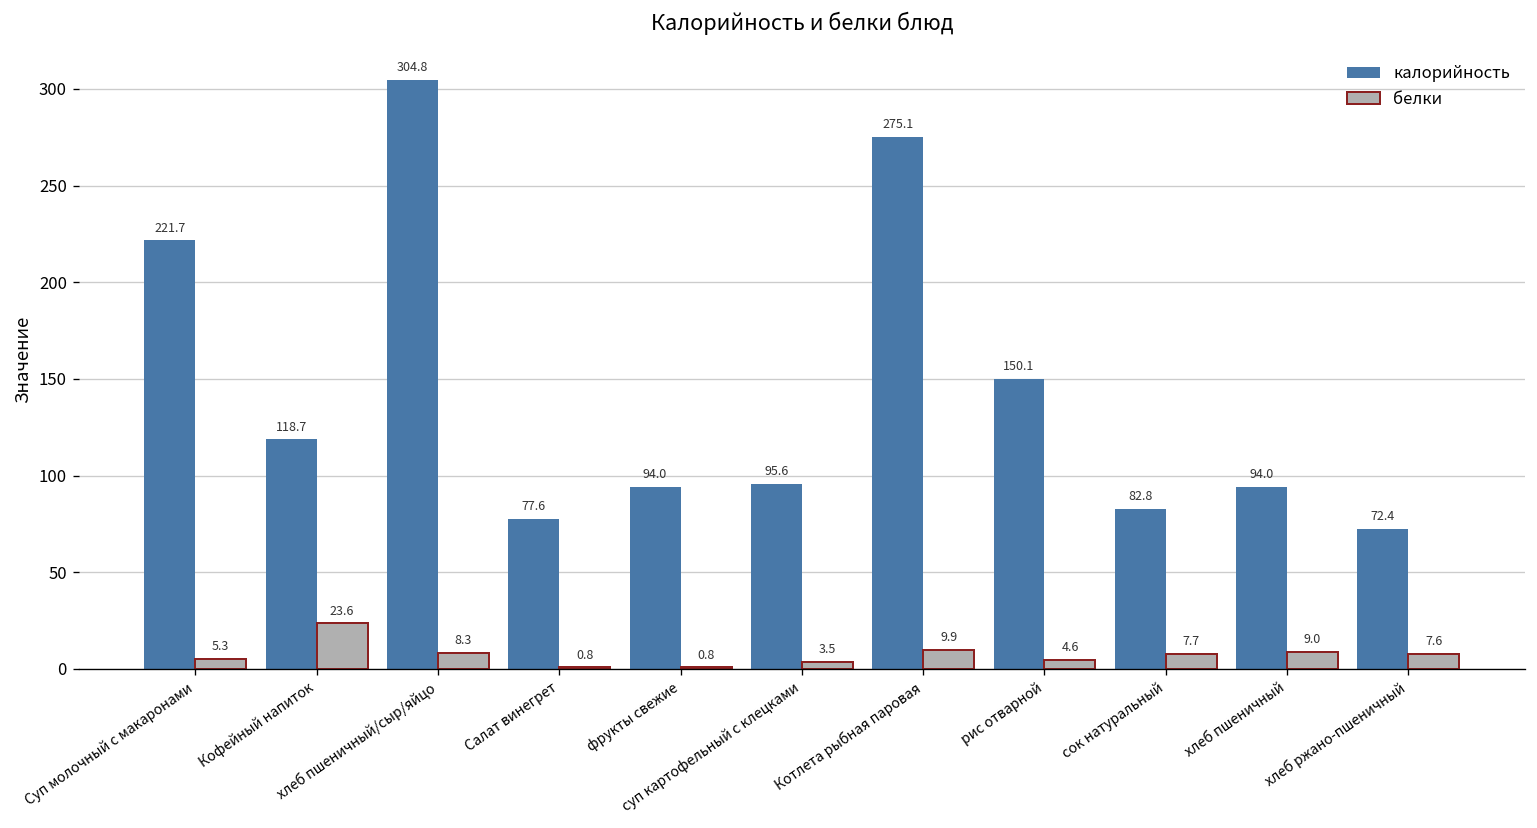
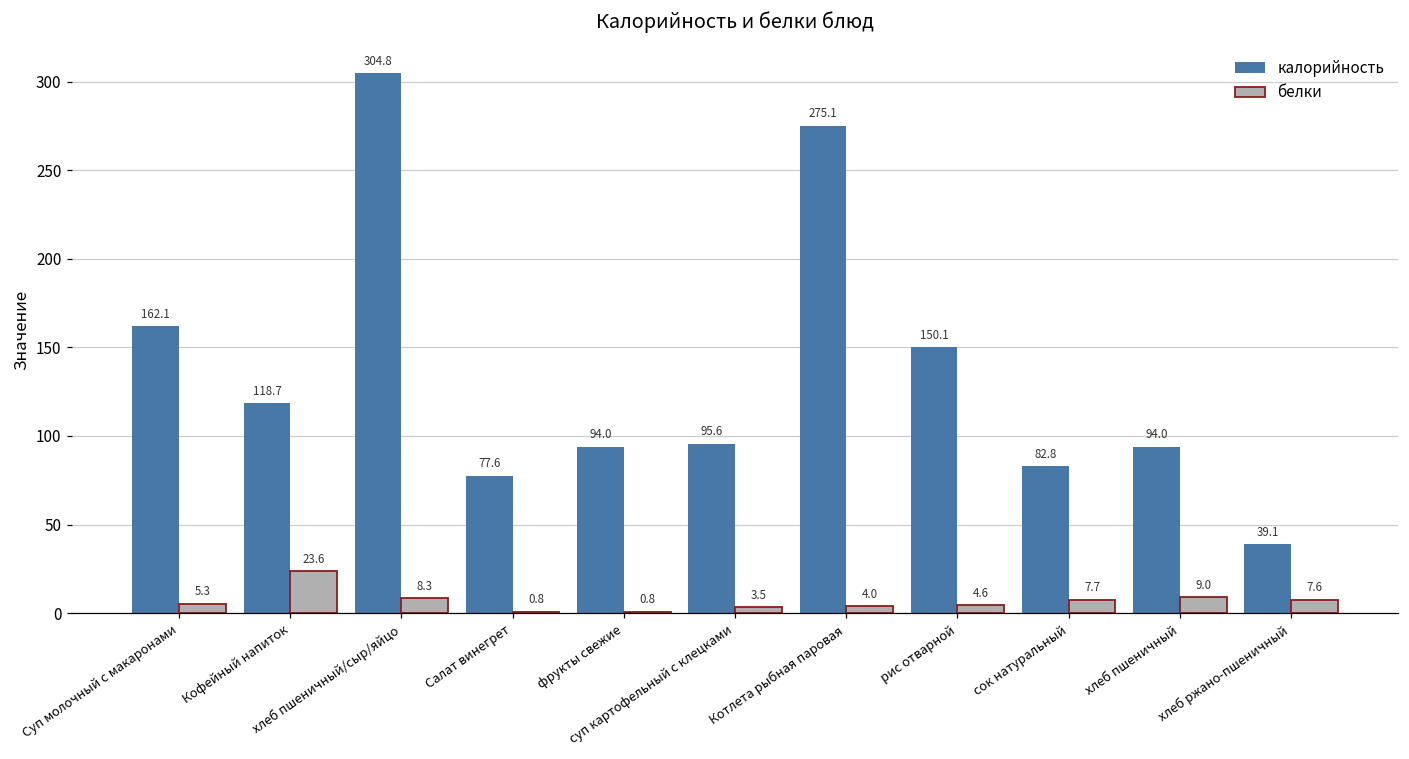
калорийность, Суп молочный с макаронами: 221.7 -> 162.1
белки, Котлета рыбная паровая: 9.9 -> 4.0
калорийность, хлеб ржано-пшеничный: 72.4 -> 39.1
